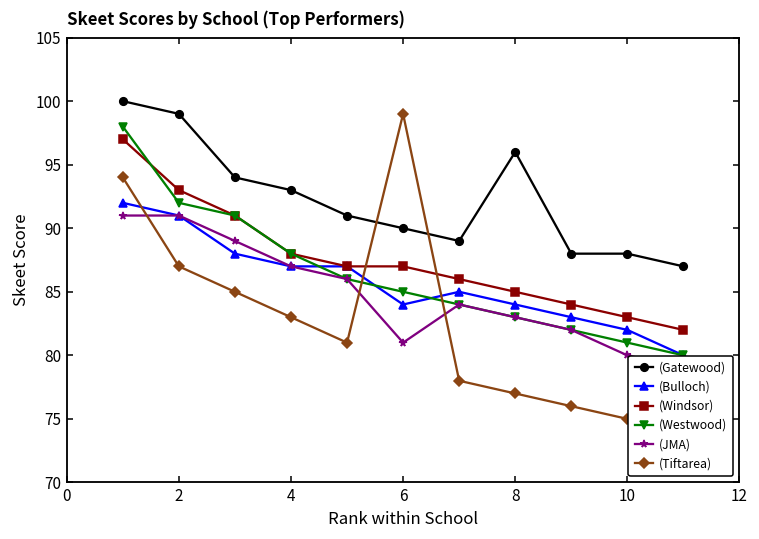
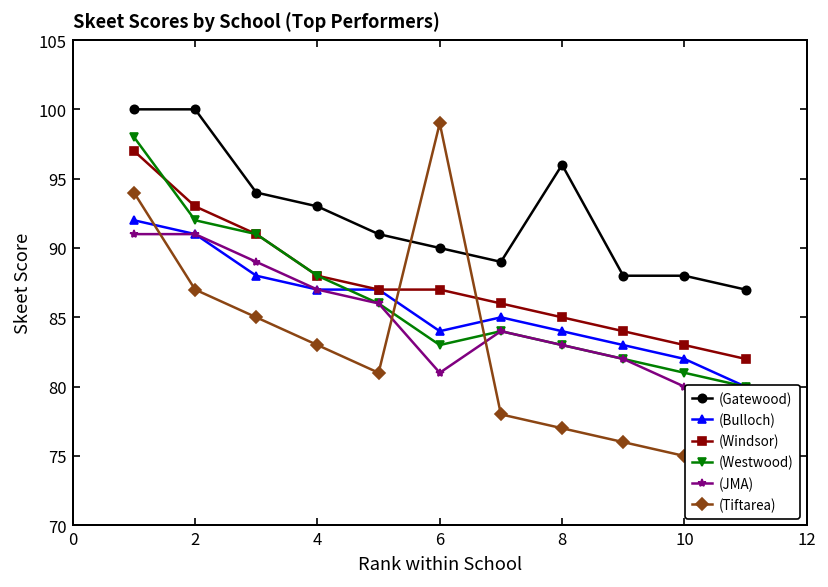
(Gatewood), 2: 99 -> 100
(Westwood), 6: 85 -> 83
